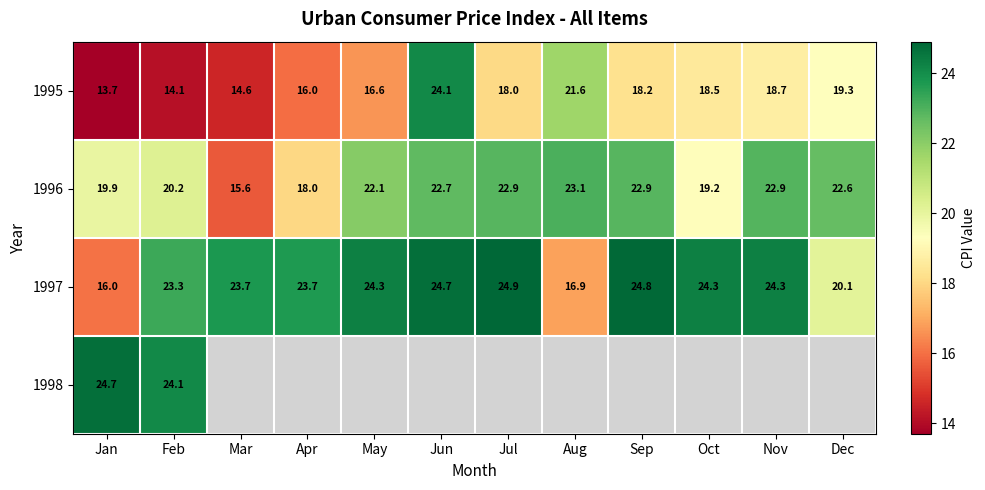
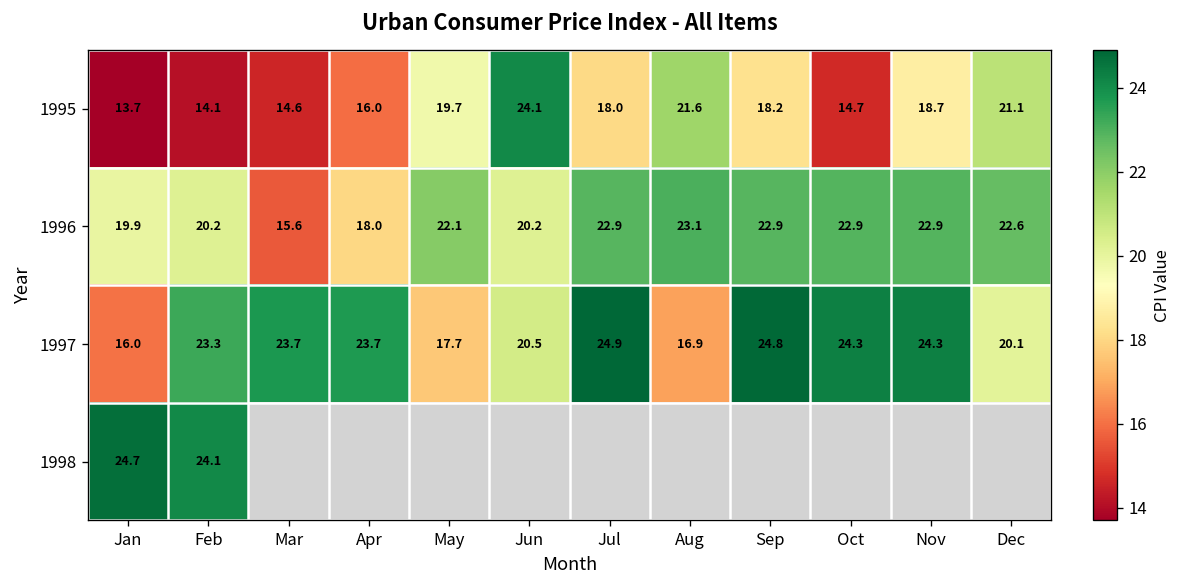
1995, May: 16.6 -> 19.7
1995, Oct: 18.5 -> 14.7
1995, Dec: 19.3 -> 21.1
1996, Jun: 22.7 -> 20.2
1996, Oct: 19.2 -> 22.9
1997, May: 24.3 -> 17.7
1997, Jun: 24.7 -> 20.5
